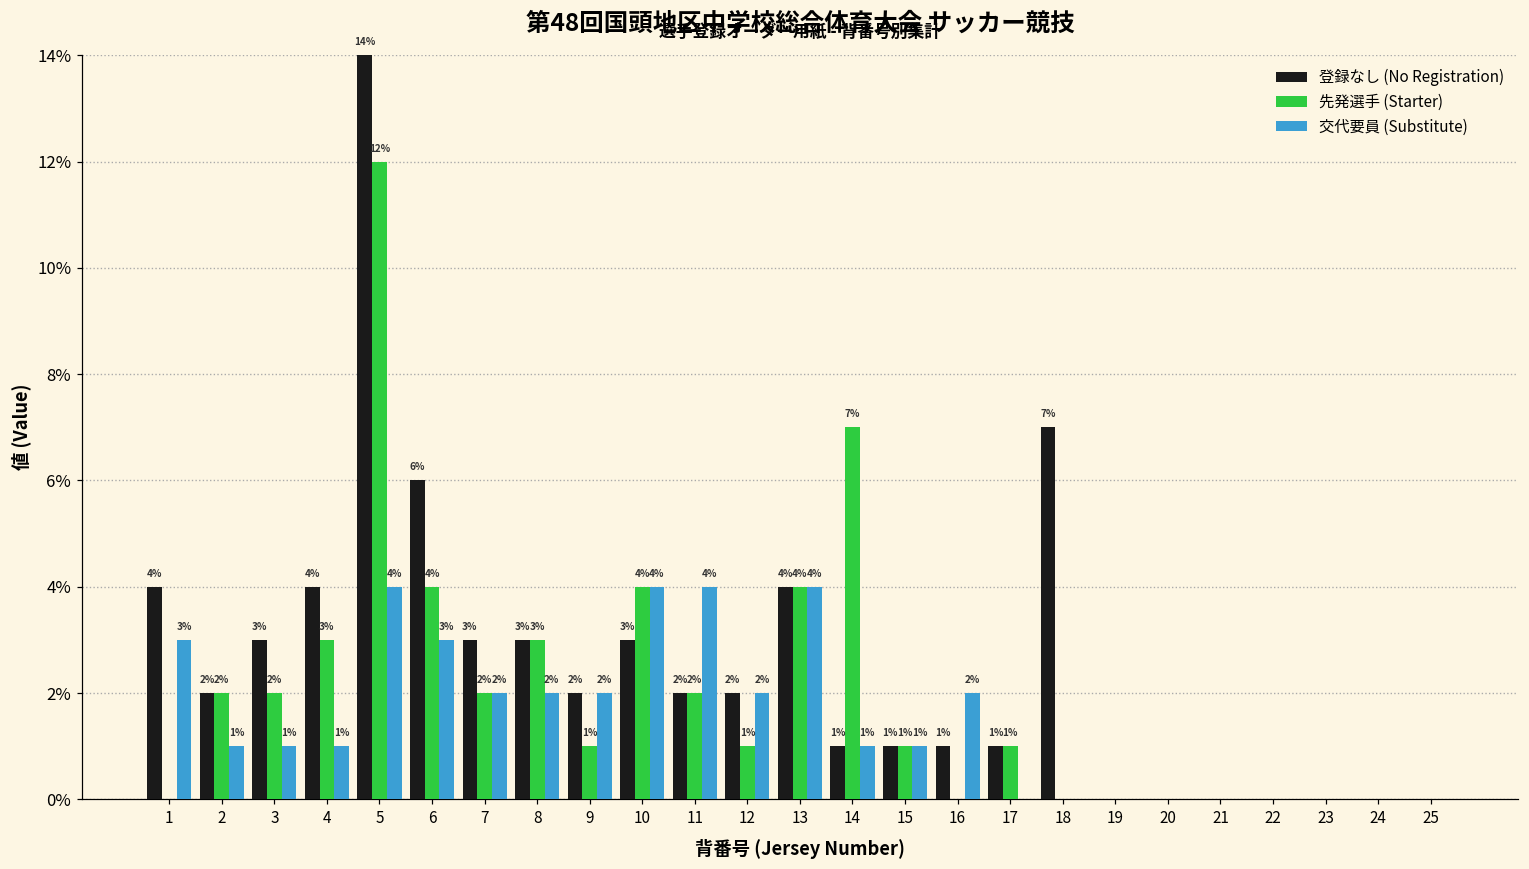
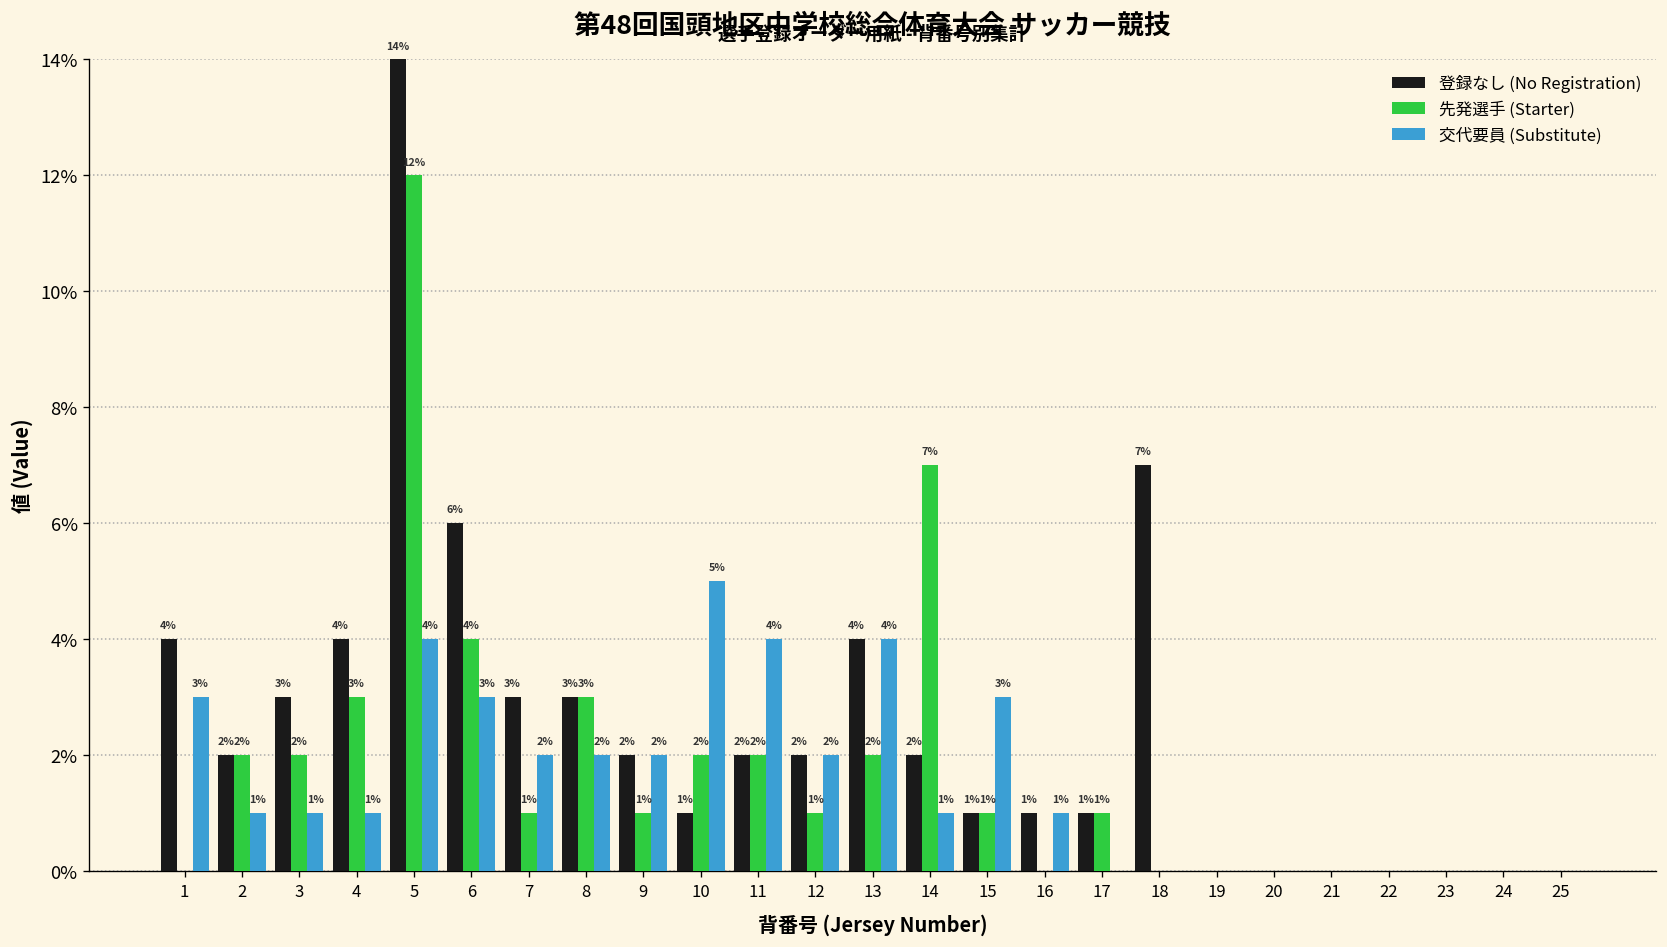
先発選手 (Starter), 7: 2% -> 1%
登録なし (No Registration), 10: 3% -> 1%
先発選手 (Starter), 10: 4% -> 2%
交代要員 (Substitute), 10: 4% -> 5%
先発選手 (Starter), 13: 4% -> 2%
登録なし (No Registration), 14: 1% -> 2%
交代要員 (Substitute), 15: 1% -> 3%
交代要員 (Substitute), 16: 2% -> 1%
